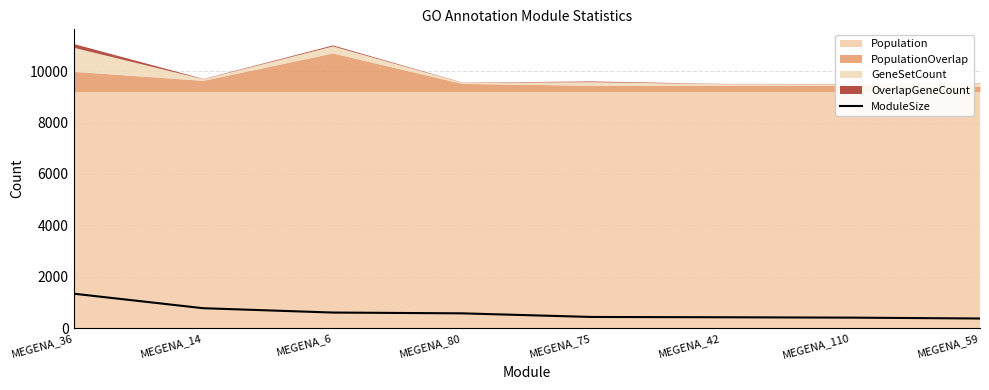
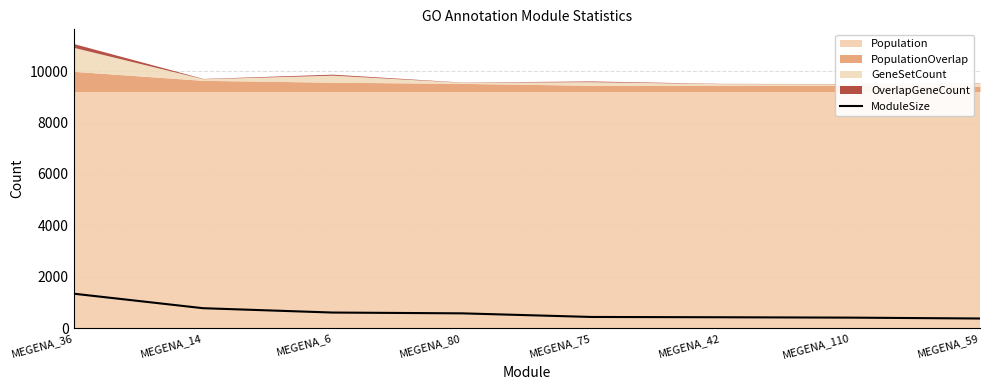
PopulationOverlap, MEGENA_6: 1500 -> 400
